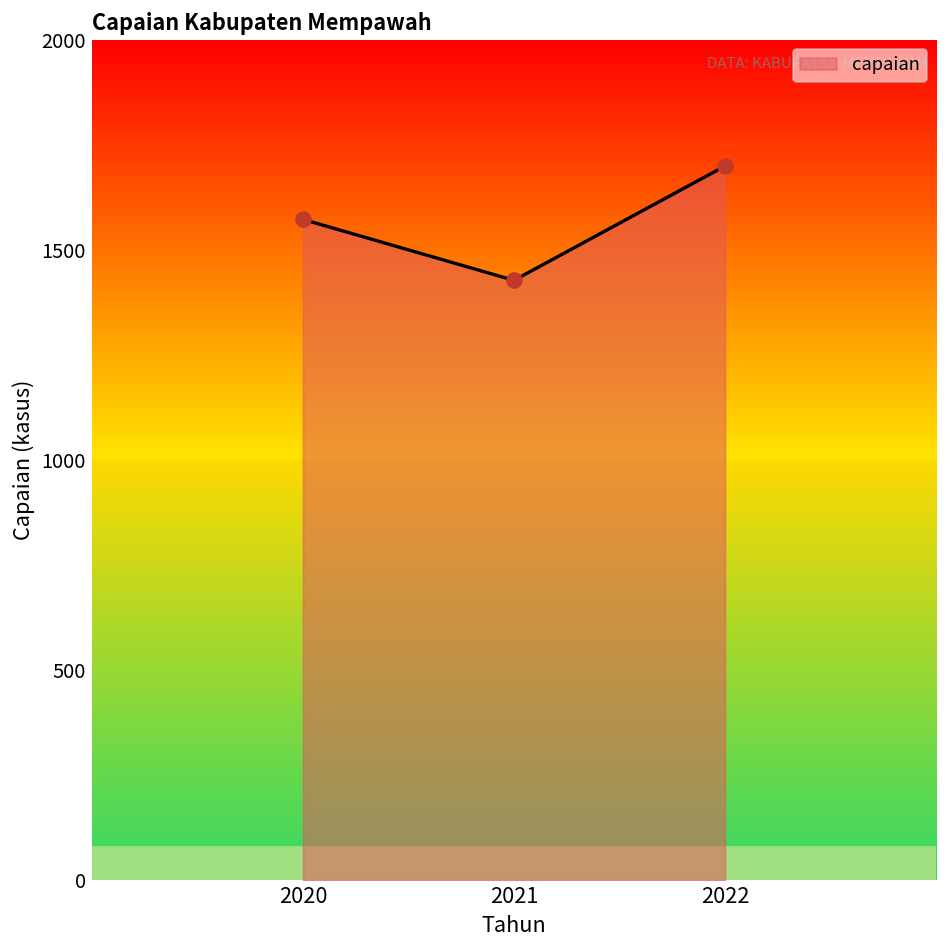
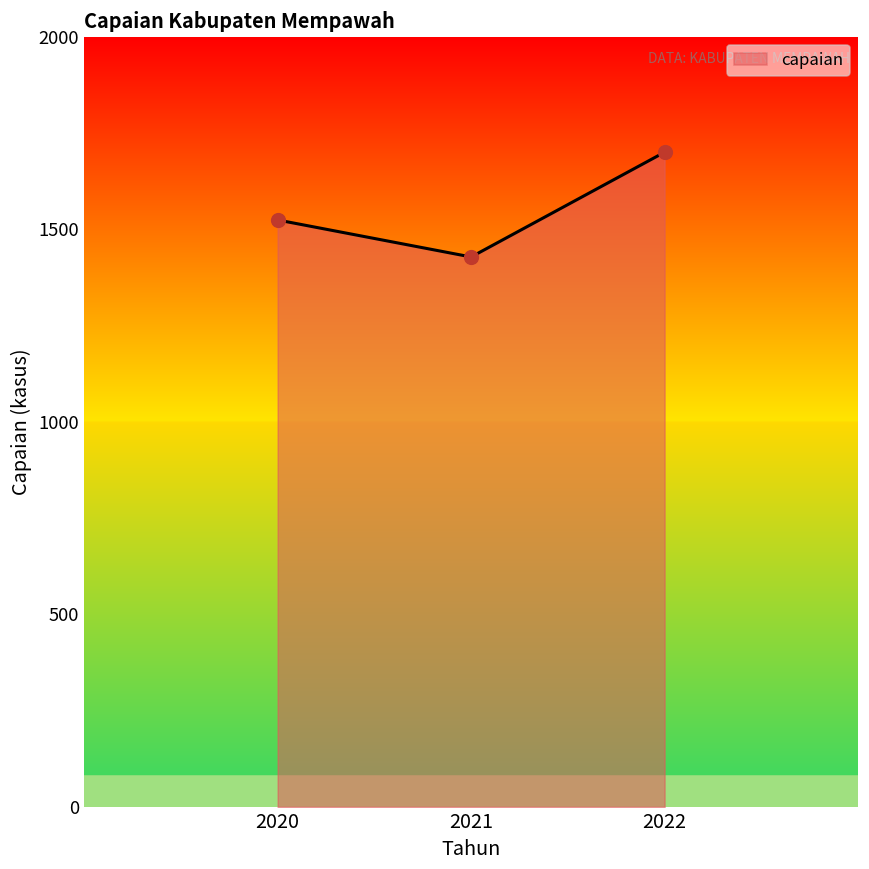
2020: 1570 -> 1520
